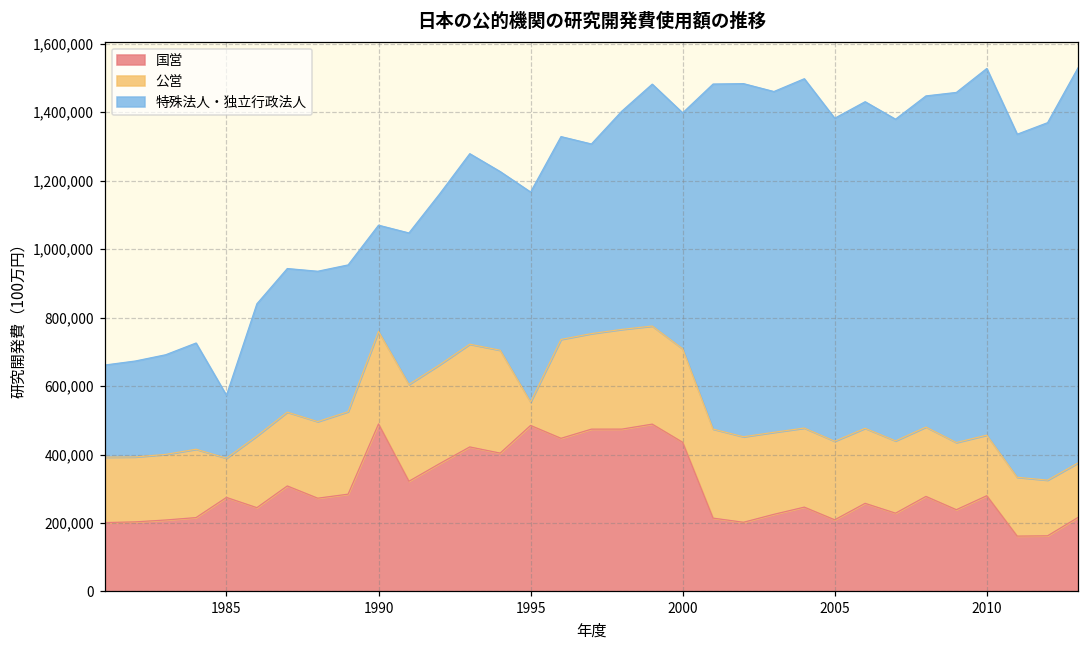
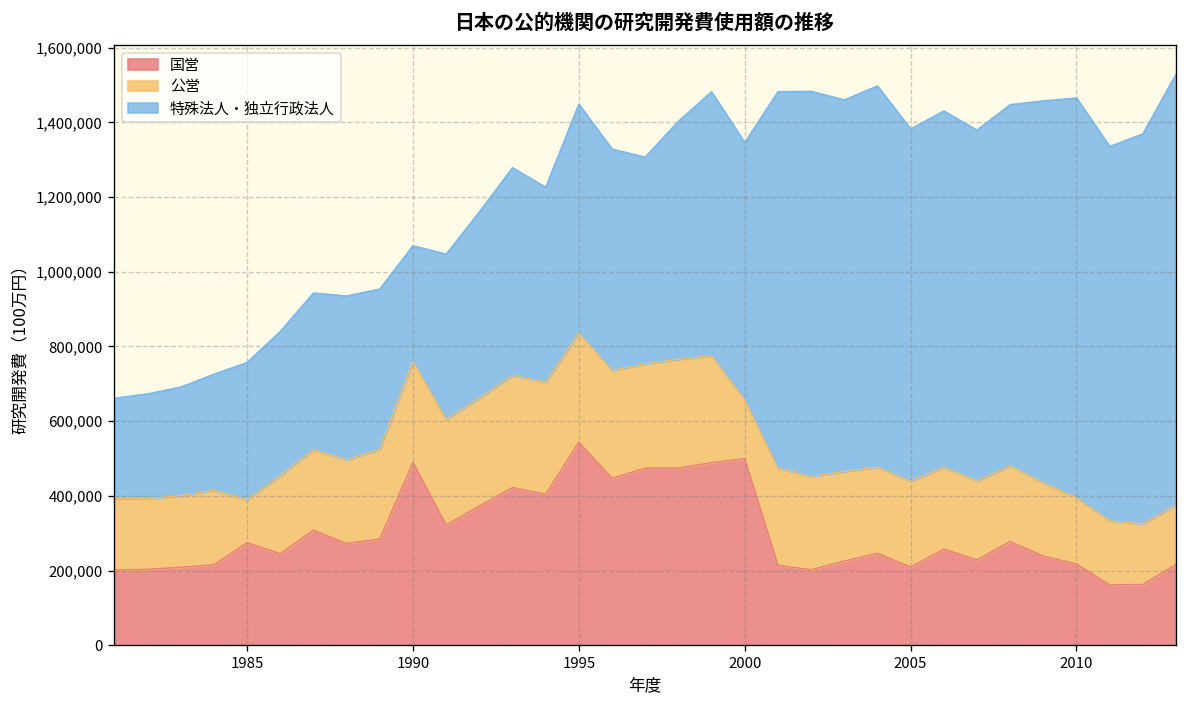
特殊法人・独立行政法人, 1985: 180,000 -> 370,000
国営, 1995: 480,000 -> 540,000
公営, 1995: 70,000 -> 290,000
国営, 2000: 440,000 -> 500,000
公営, 2000: 270,000 -> 160,000
国営, 2010: 280,000 -> 220,000
